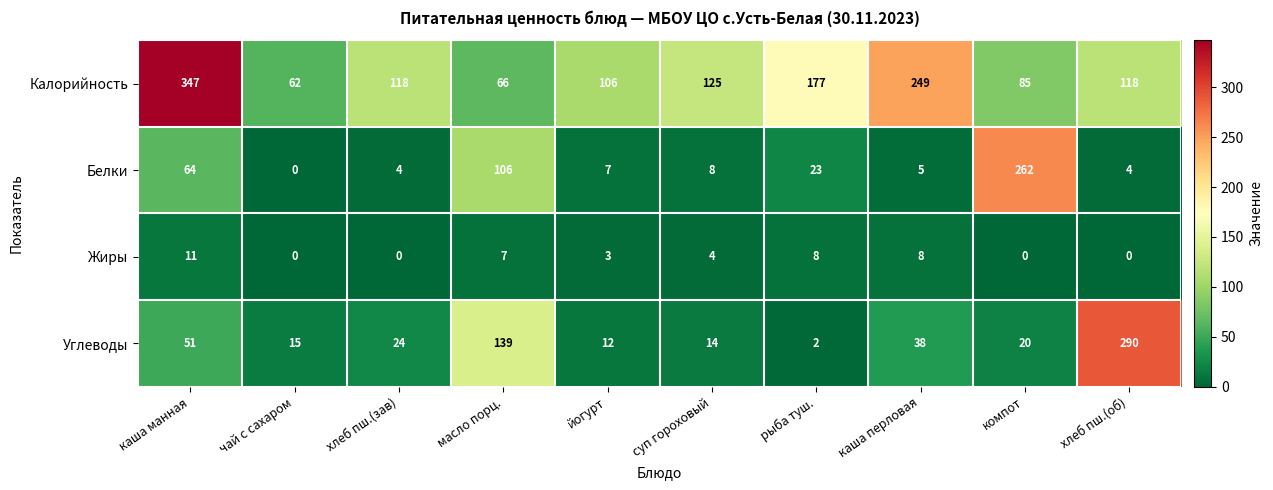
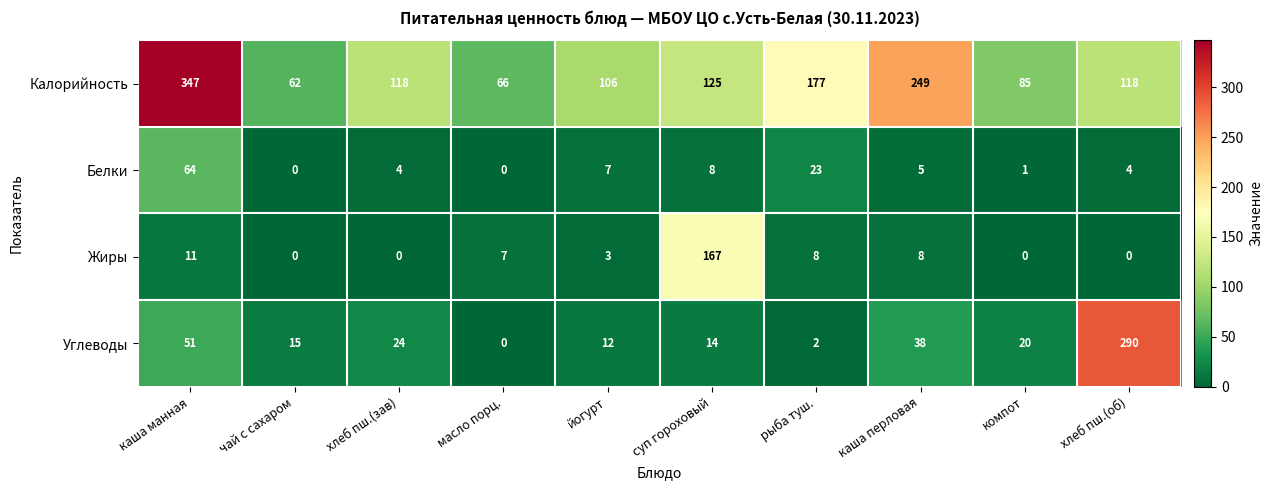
Белки, масло порц.: 106 -> 0
Белки, компот: 262 -> 1
Жиры, суп гороховый: 4 -> 167
Углеводы, масло порц.: 139 -> 0
